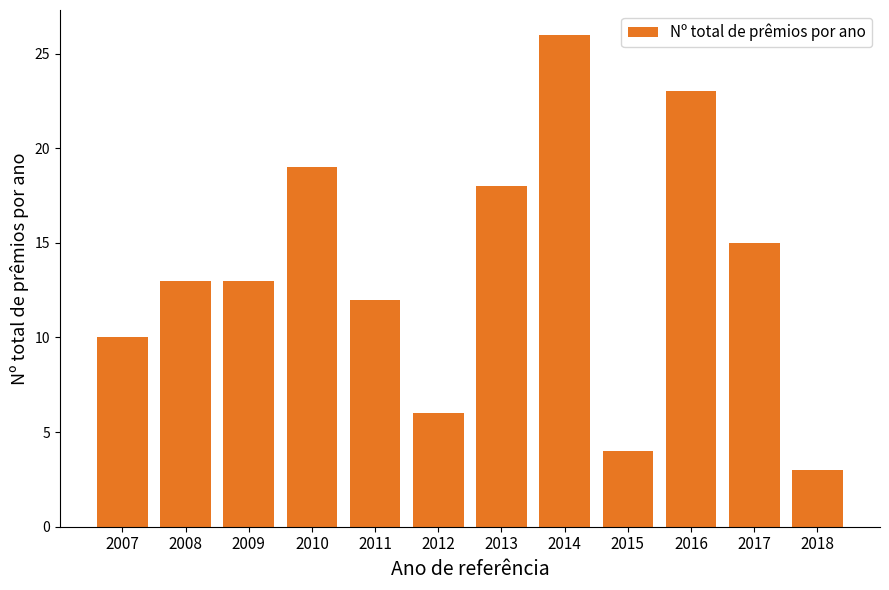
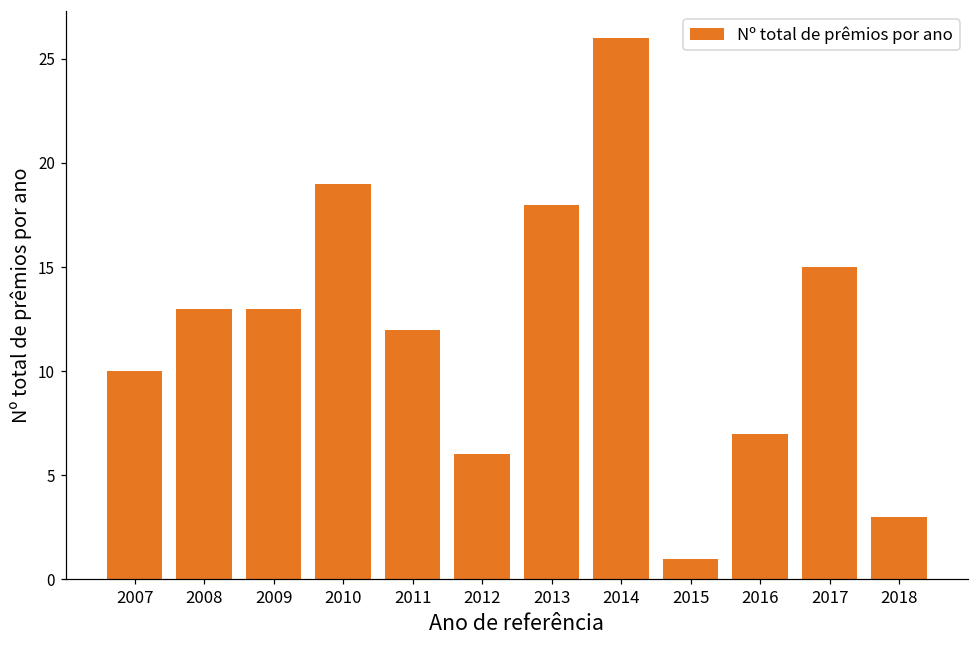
2015: 4 -> 1
2016: 23 -> 7
